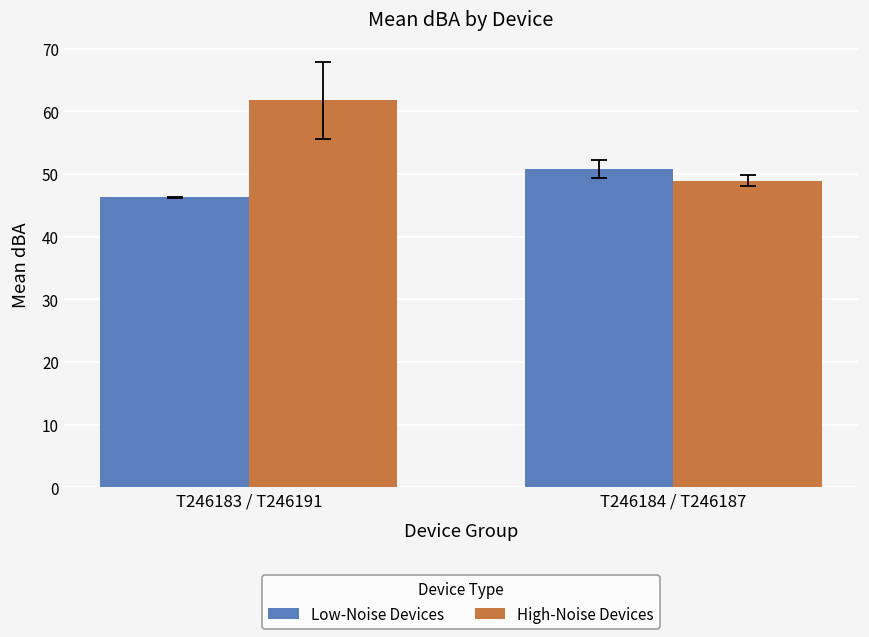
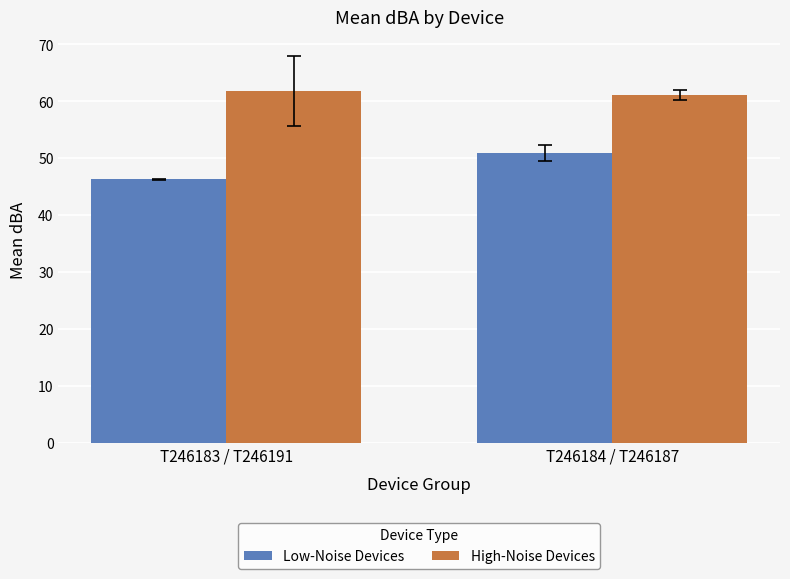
High-Noise Devices, T246184 / T246187: 49 -> 61
